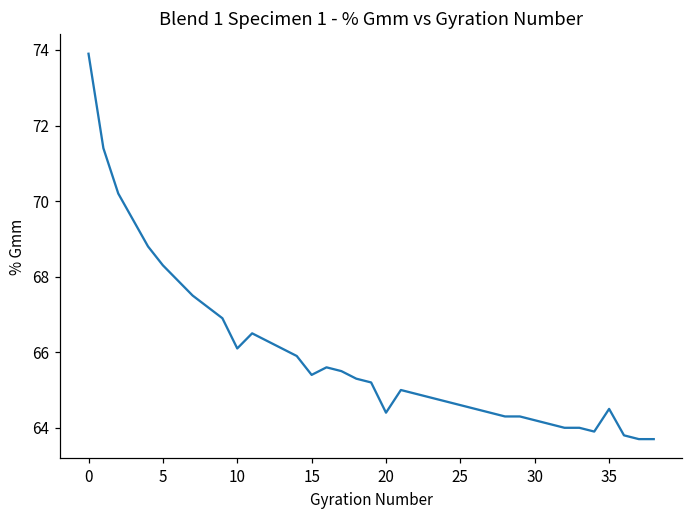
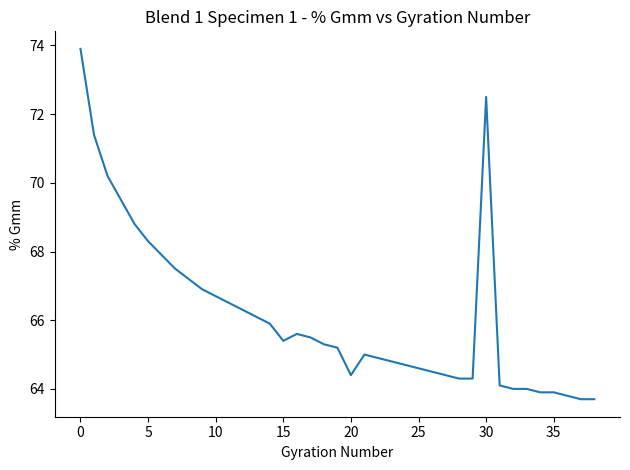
10: 66.1 -> 66.7
30: 64.2 -> 72.5
35: 64.5 -> 63.9
